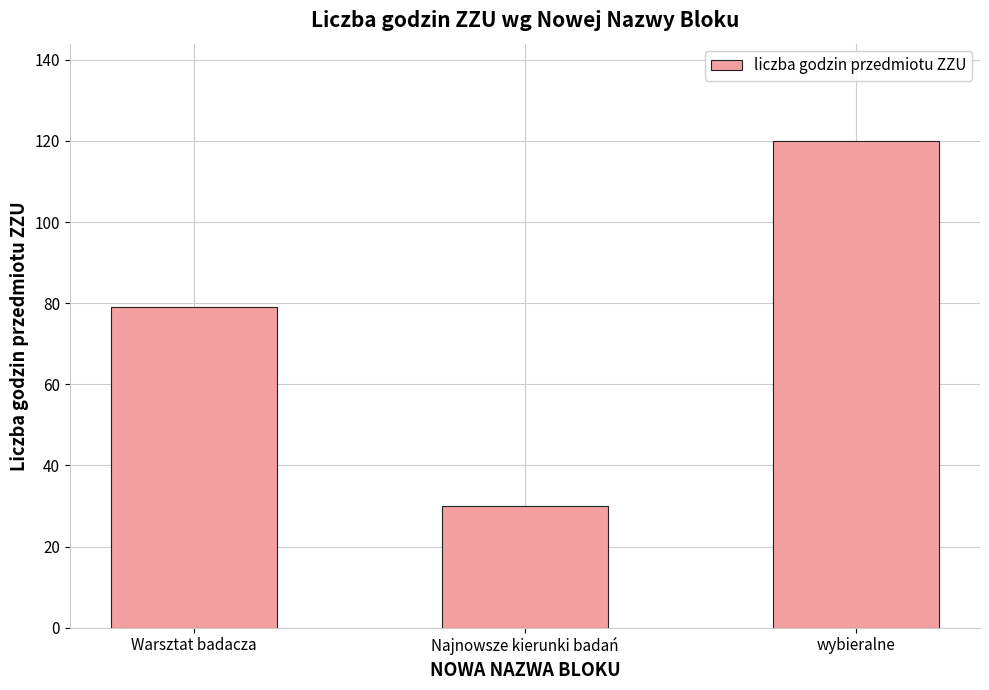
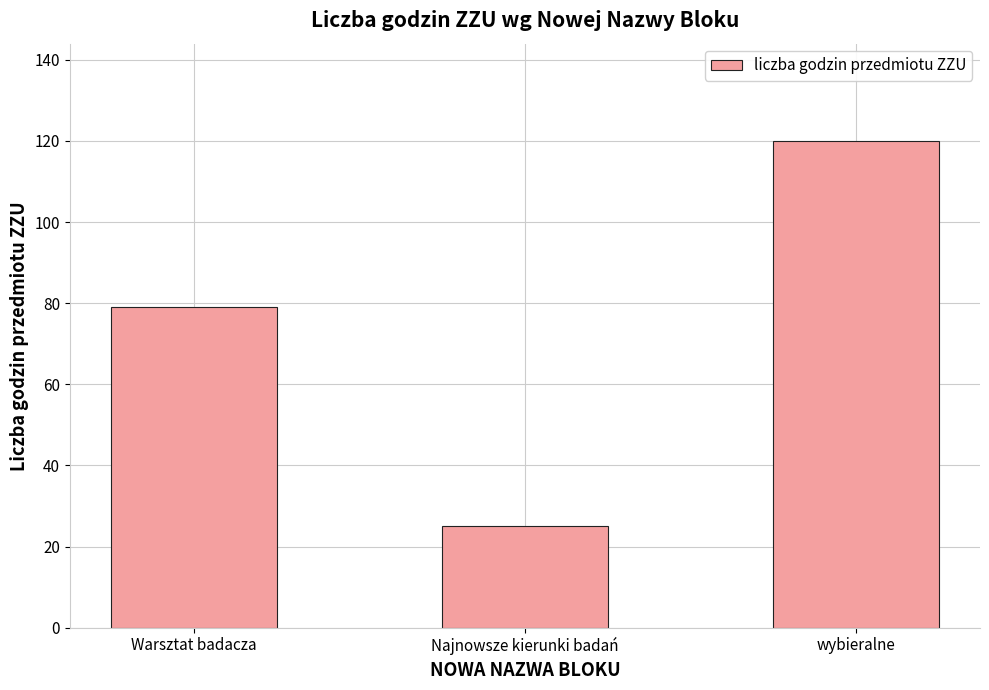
Najnowsze kierunki badań: 30 -> 25
